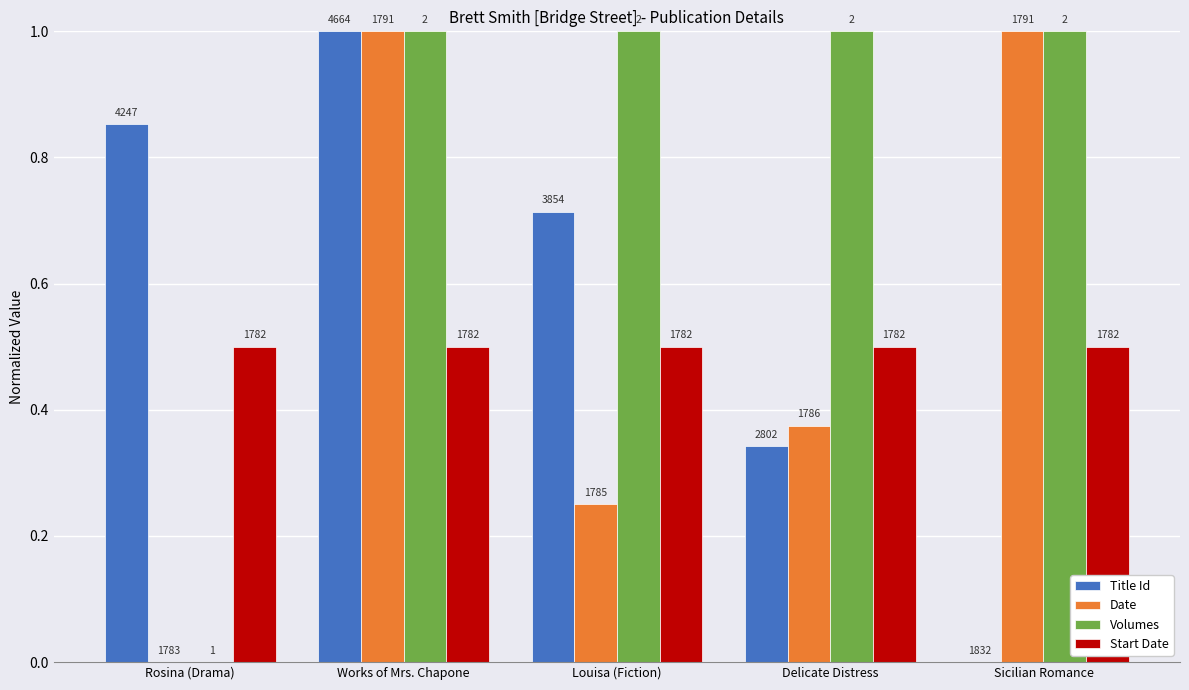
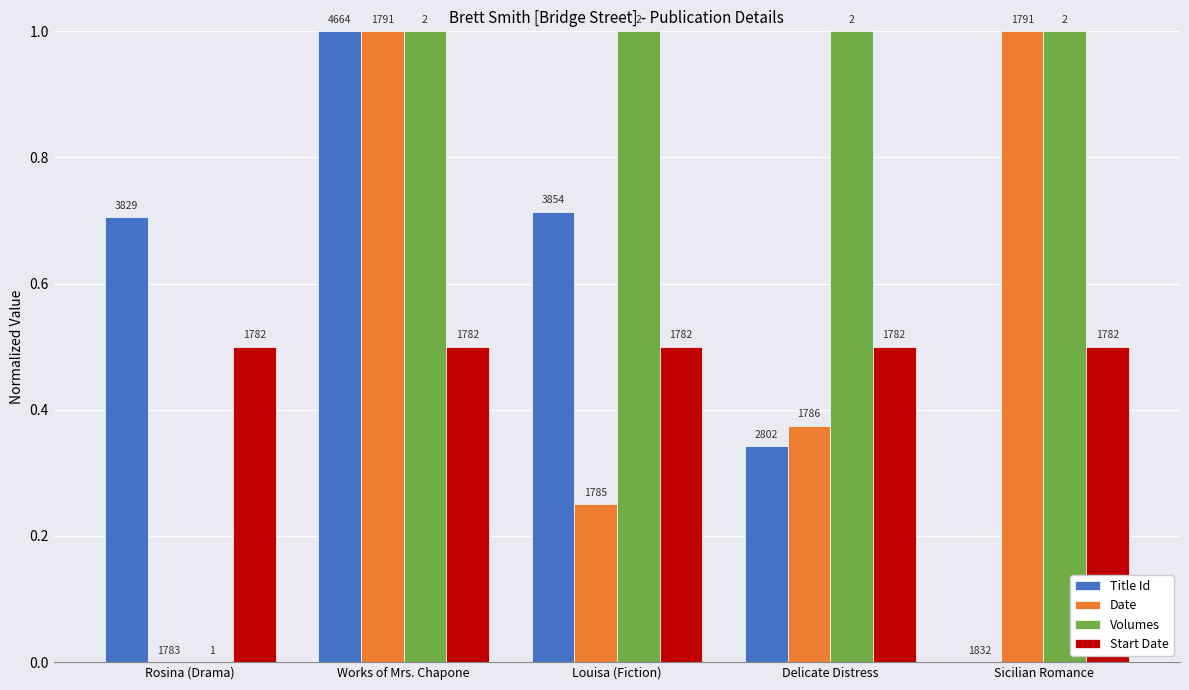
Title Id, Rosina (Drama): 4247 -> 3829
